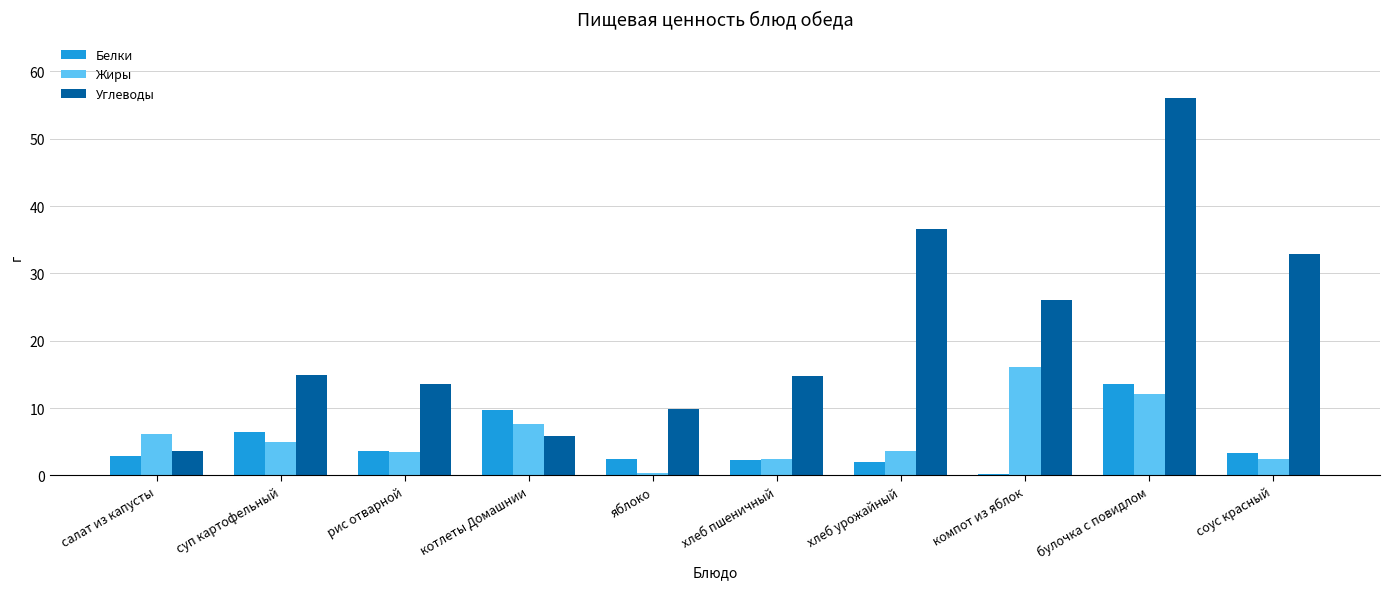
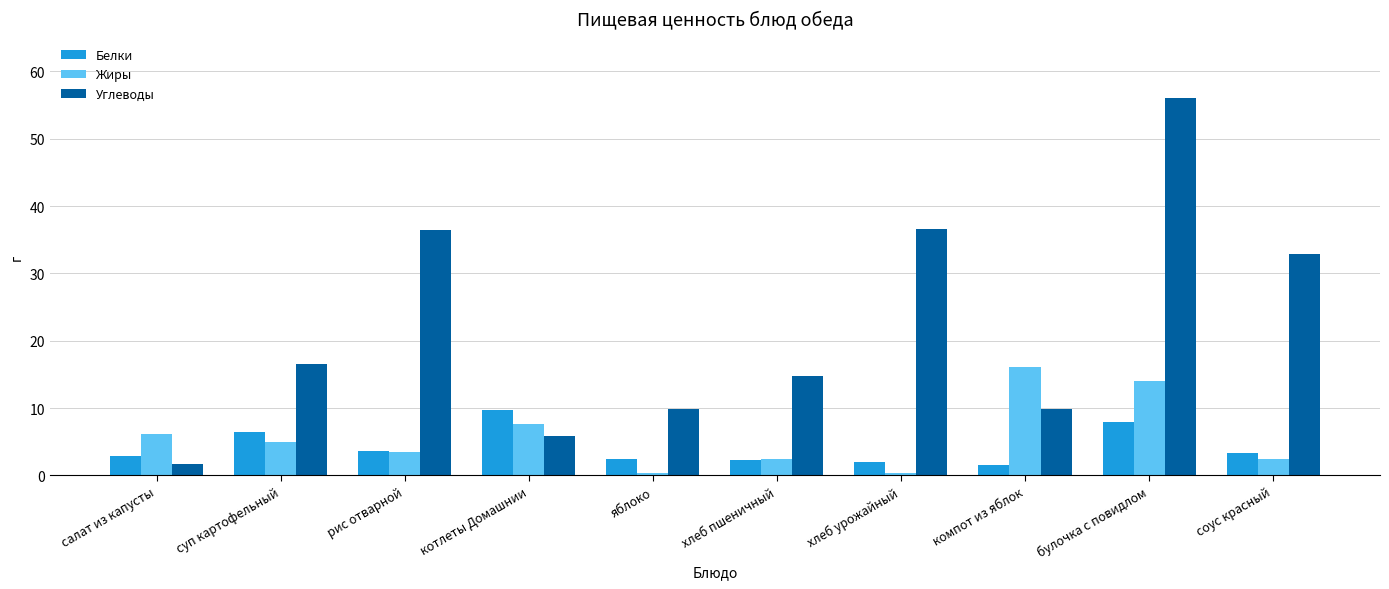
Углеводы, салат из капусты: 4 -> 2
Углеводы, суп картофельный: 15 -> 17
Углеводы, рис отварной: 14 -> 36
Жиры, хлеб урожайный: 4 -> 0
Белки, компот из яблок: 0 -> 2
Углеводы, компот из яблок: 26 -> 10
Белки, булочка с повидлом: 14 -> 8
Жиры, булочка с повидлом: 12 -> 14
